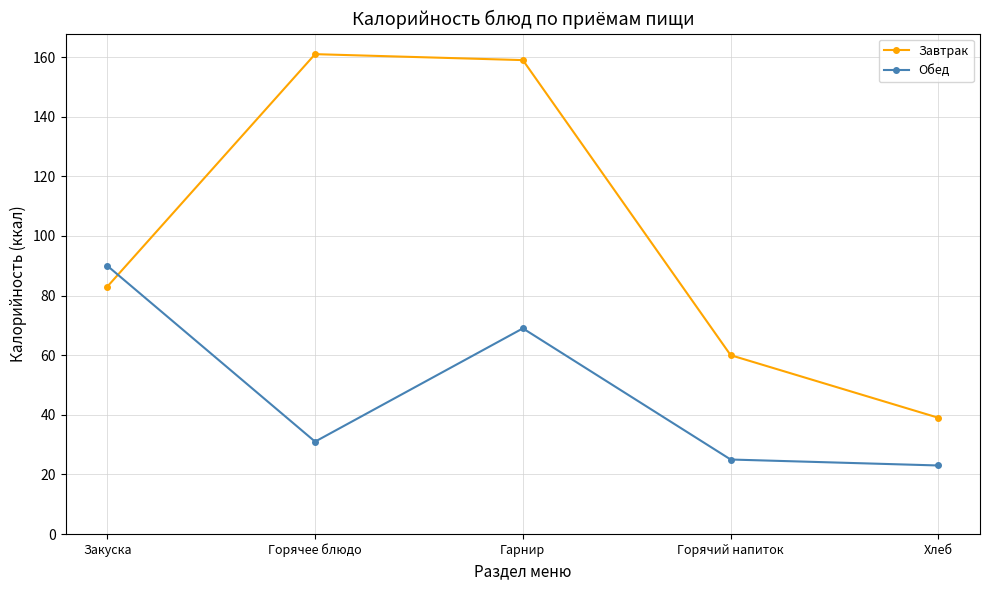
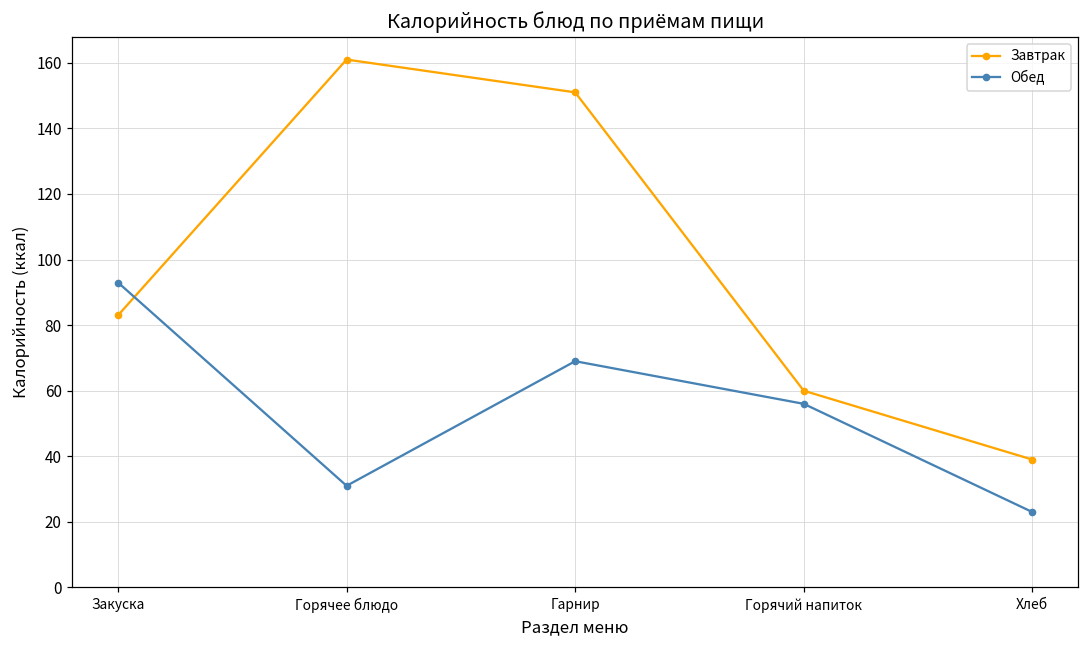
Обед, Закуска: 90 -> 93
Завтрак, Гарнир: 159 -> 151
Обед, Горячий напиток: 25 -> 56
